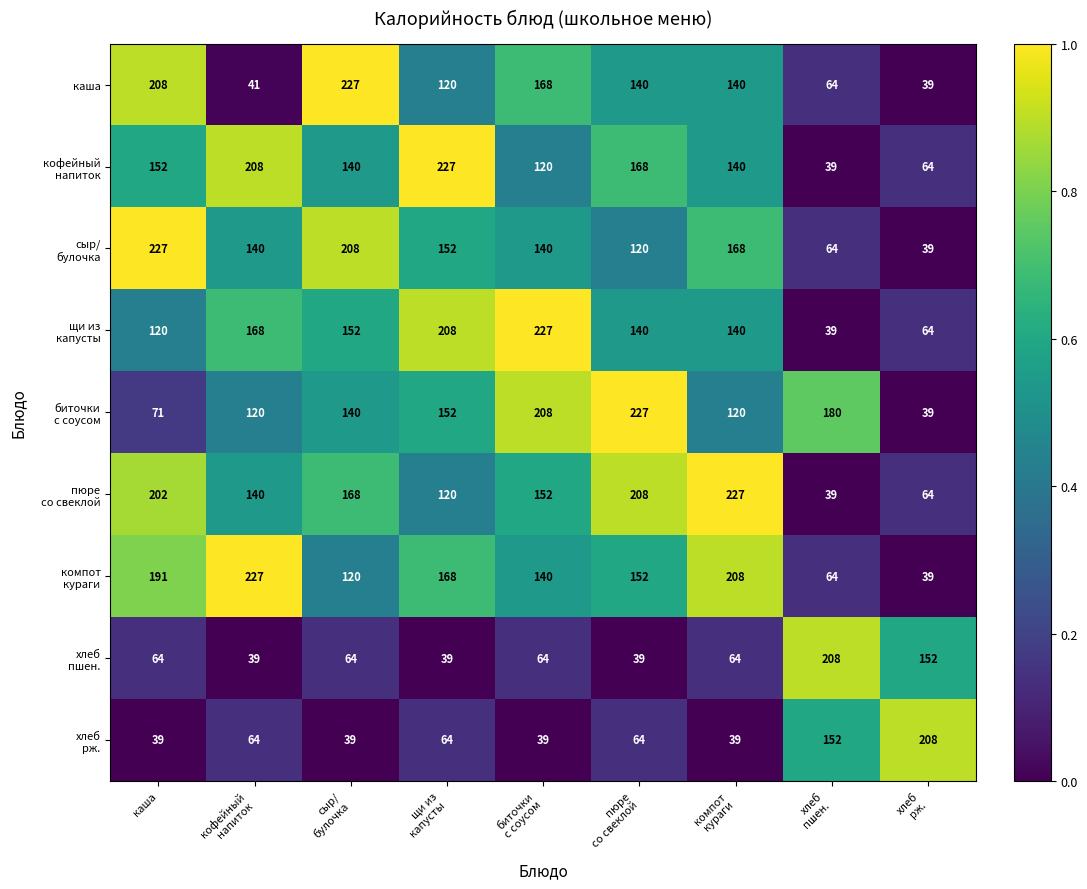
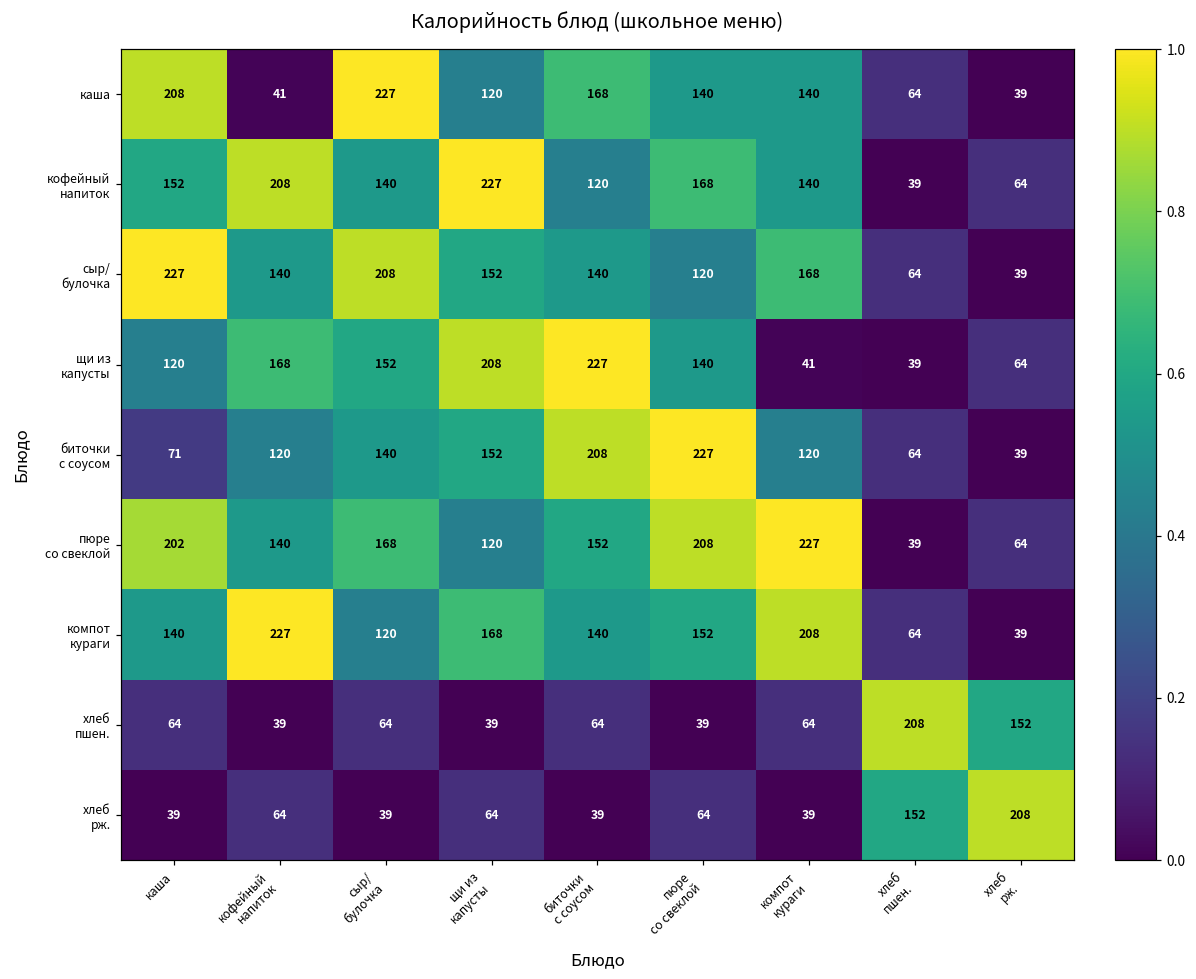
щи из капусты, компот кураги: 140 -> 41
биточки с соусом, хлеб пшен.: 180 -> 64
компот кураги, каша: 191 -> 140
